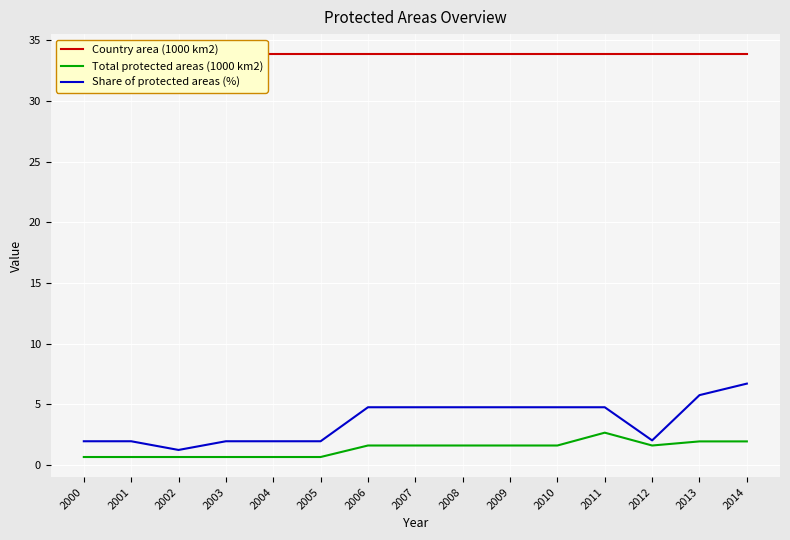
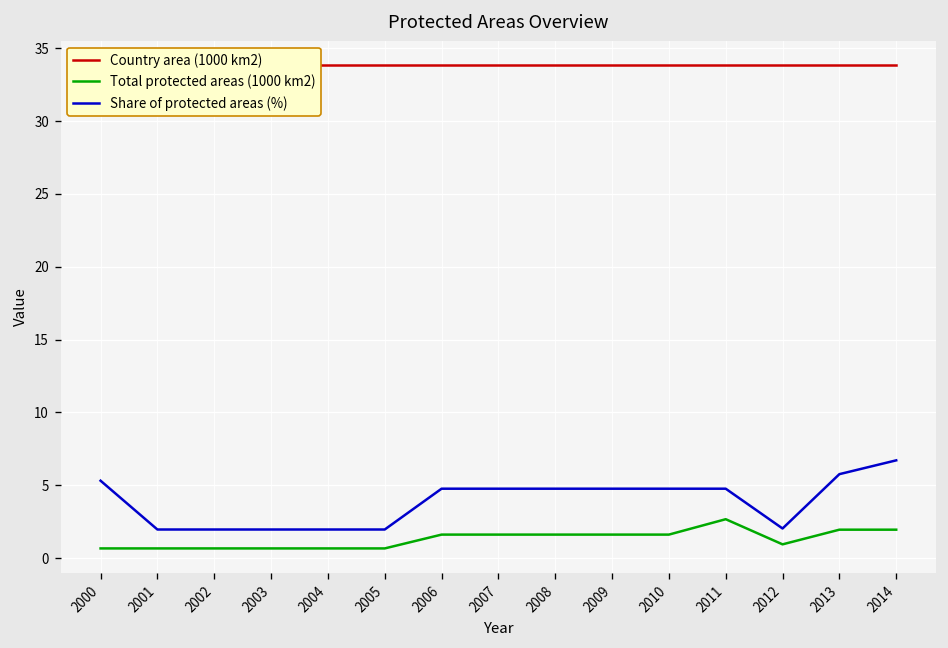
Share of protected areas (%), 2000: 2.0 -> 5.3
Share of protected areas (%), 2002: 1.2 -> 2.0
Total protected areas (1000 km2), 2012: 1.6 -> 0.9
